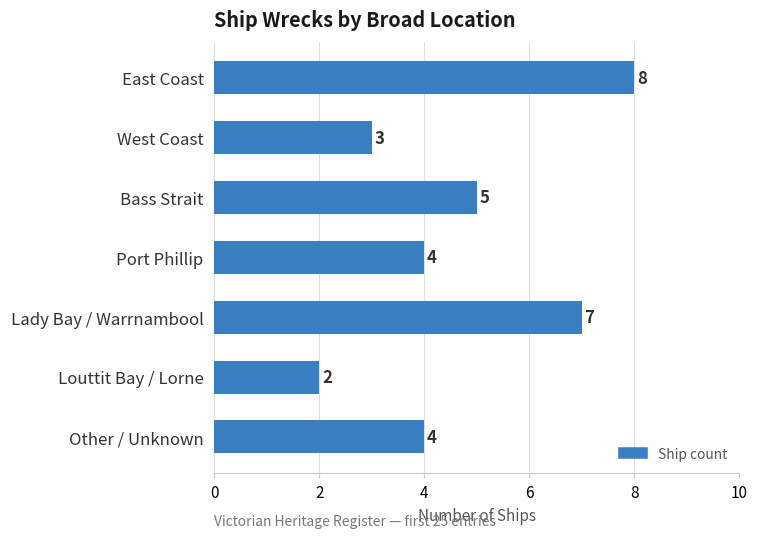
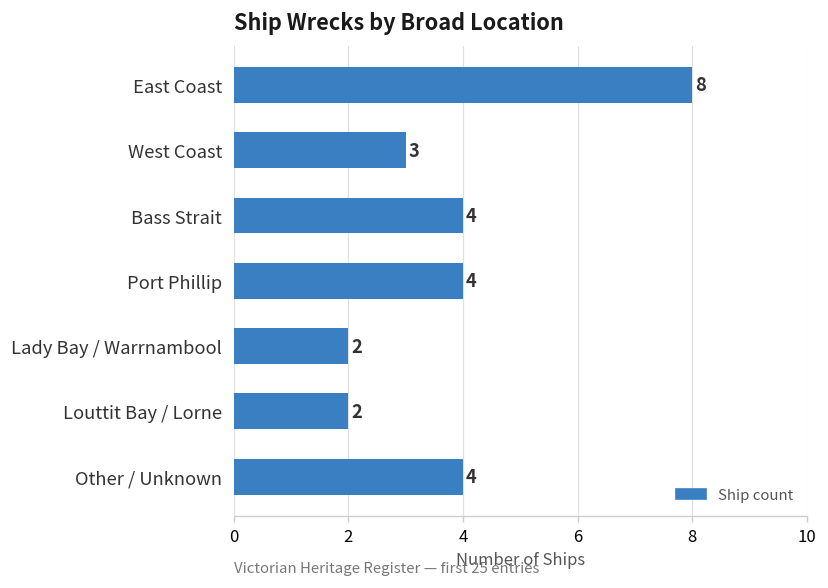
Bass Strait: 5 -> 4
Lady Bay / Warrnambool: 7 -> 2
